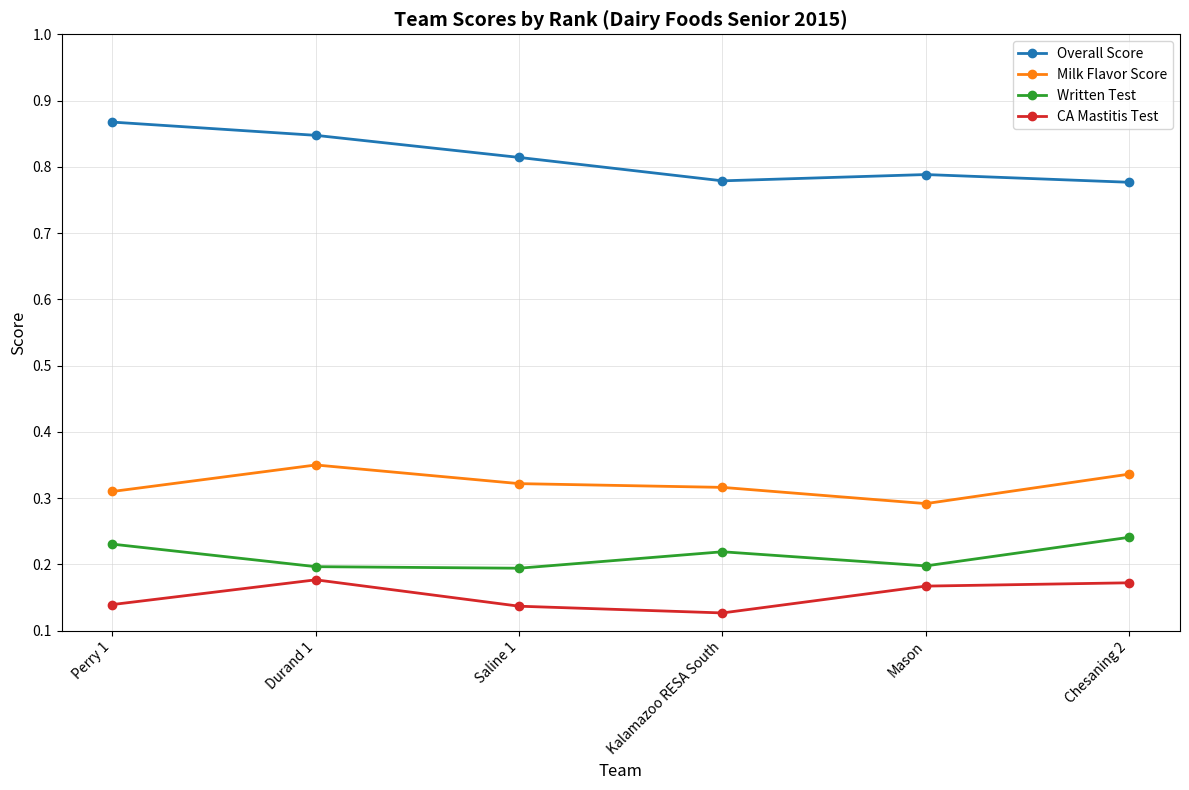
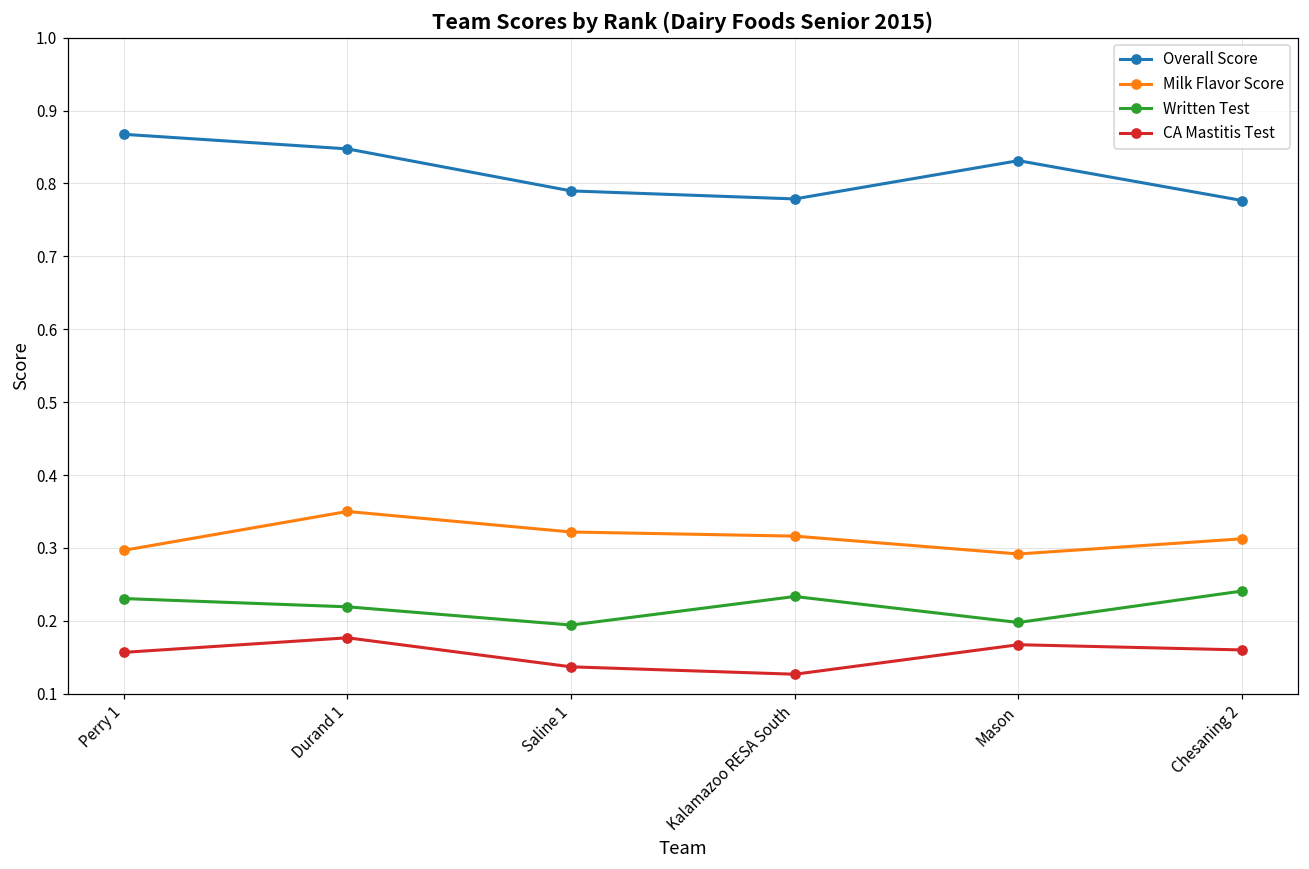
Milk Flavor Score, Perry 1: 0.31 -> 0.30
CA Mastitis Test, Perry 1: 0.14 -> 0.16
Written Test, Durand 1: 0.20 -> 0.22
Overall Score, Saline 1: 0.81 -> 0.79
Written Test, Kalamazoo RESA South: 0.22 -> 0.23
Overall Score, Mason: 0.79 -> 0.83
Milk Flavor Score, Chesaning 2: 0.34 -> 0.31
CA Mastitis Test, Chesaning 2: 0.17 -> 0.16
